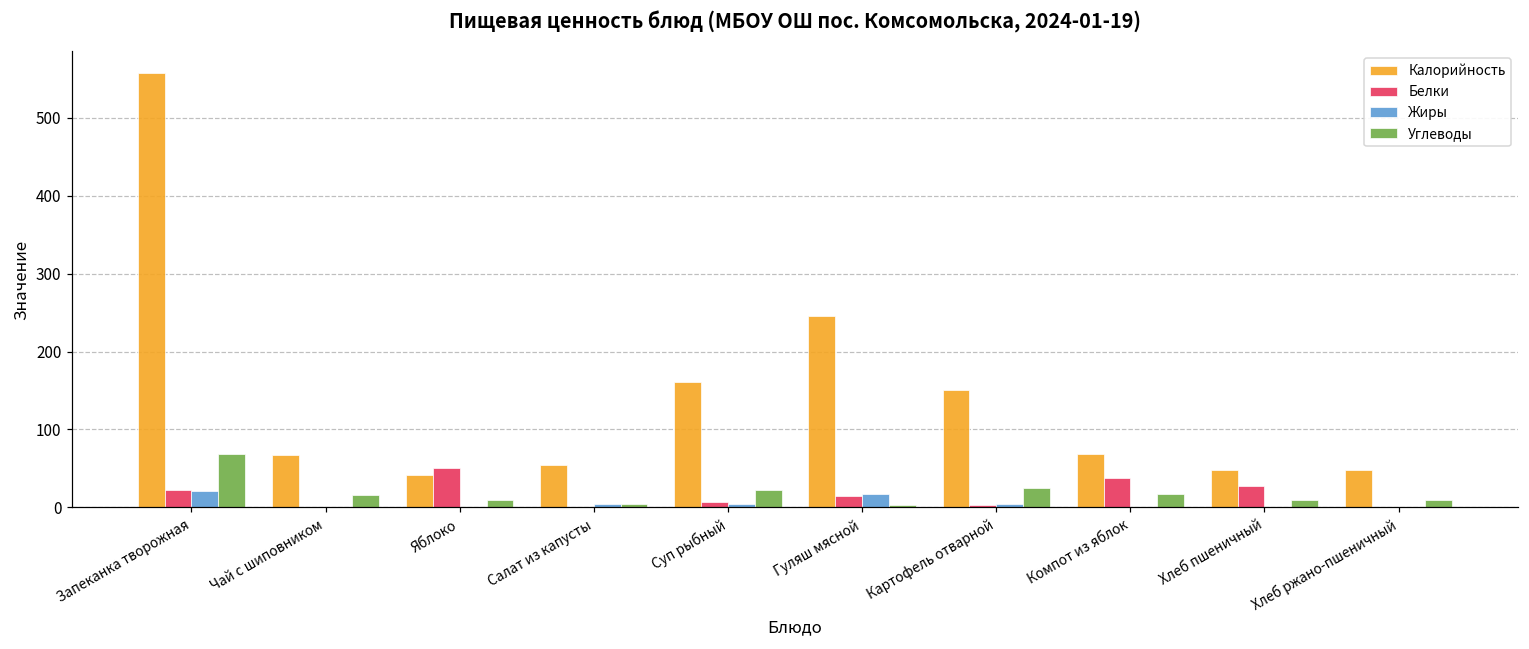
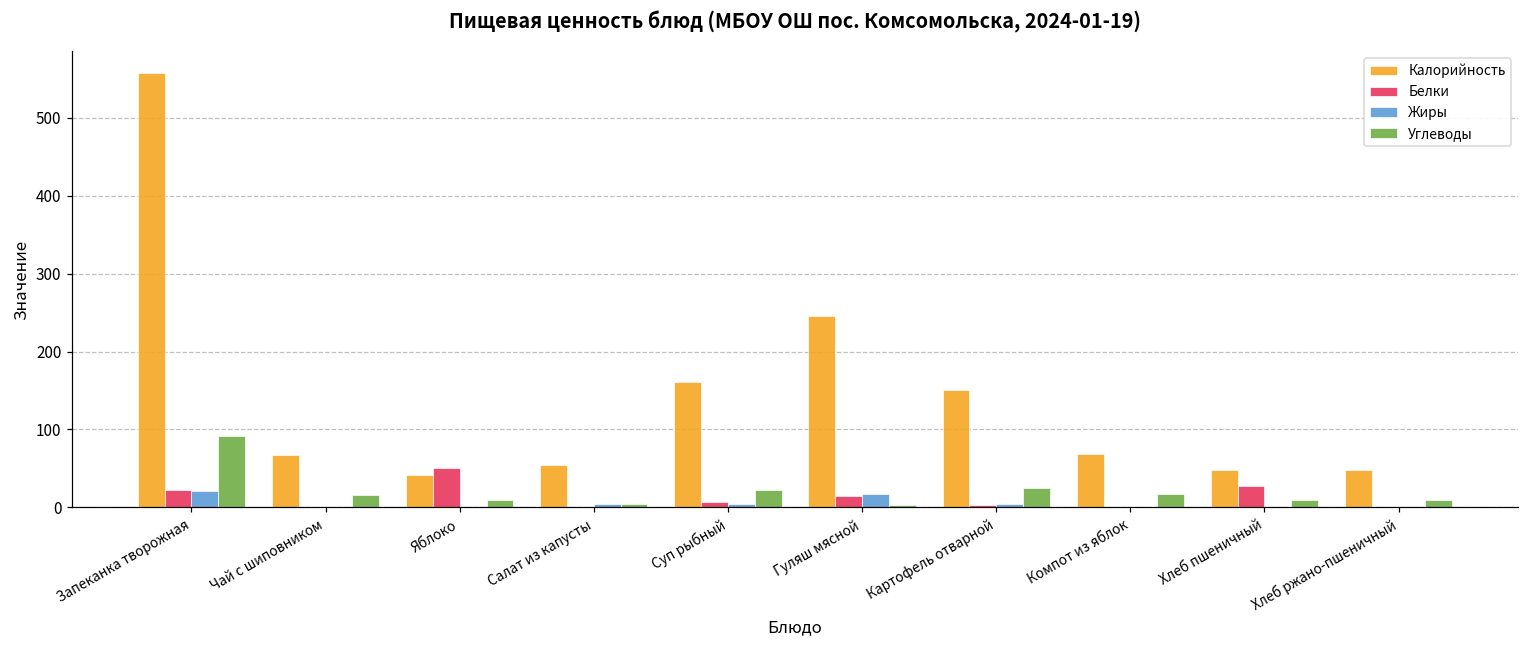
Углеводы, Запеканка творожная: 70 -> 90
Белки, Компот из яблок: 40 -> 0
